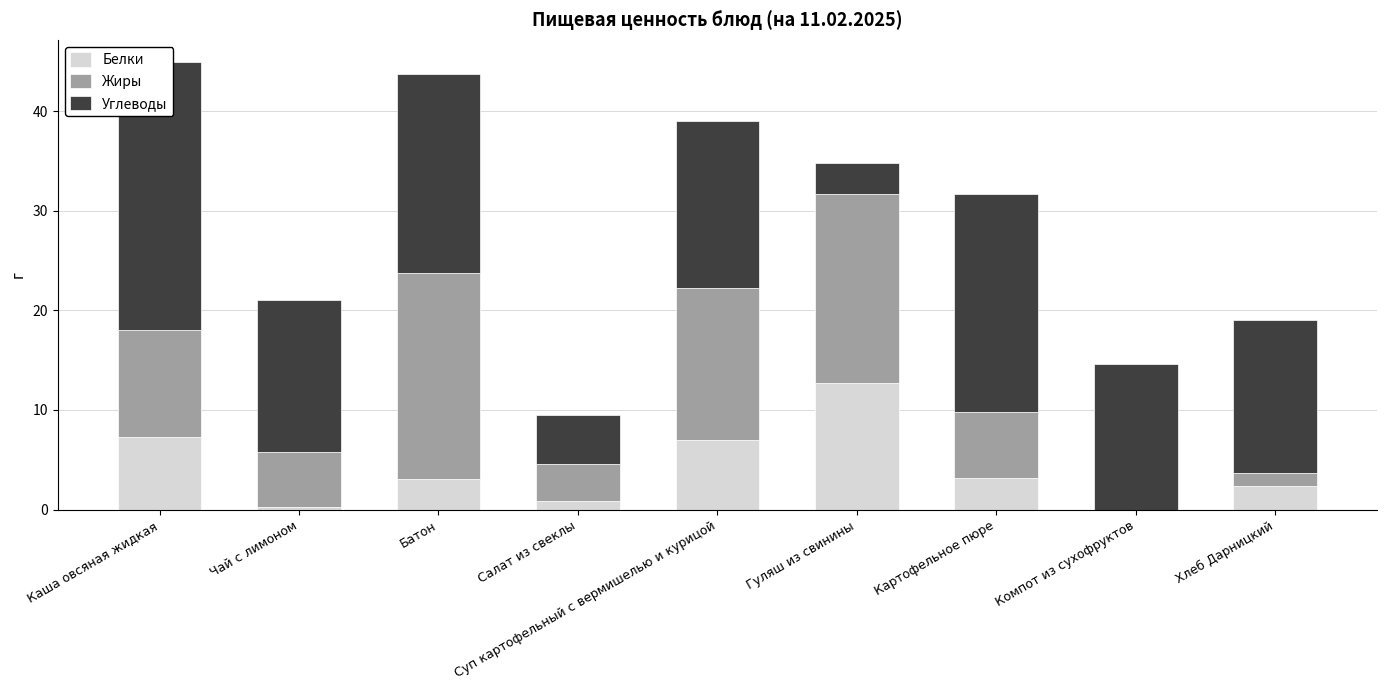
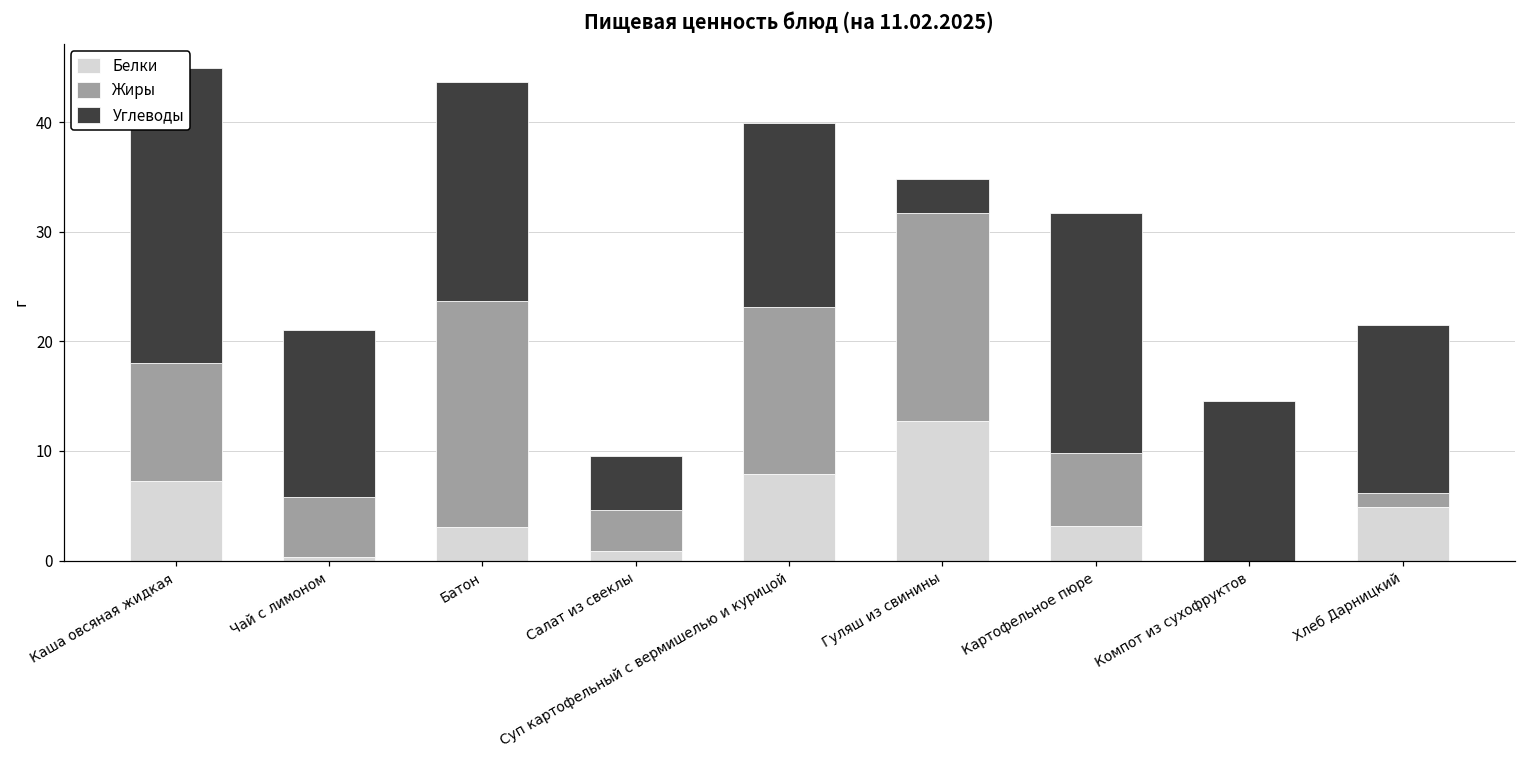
Белки, Суп картофельный с вермишелью и курицой: 7 -> 8
Белки, Хлеб Дарницкий: 2 -> 5
